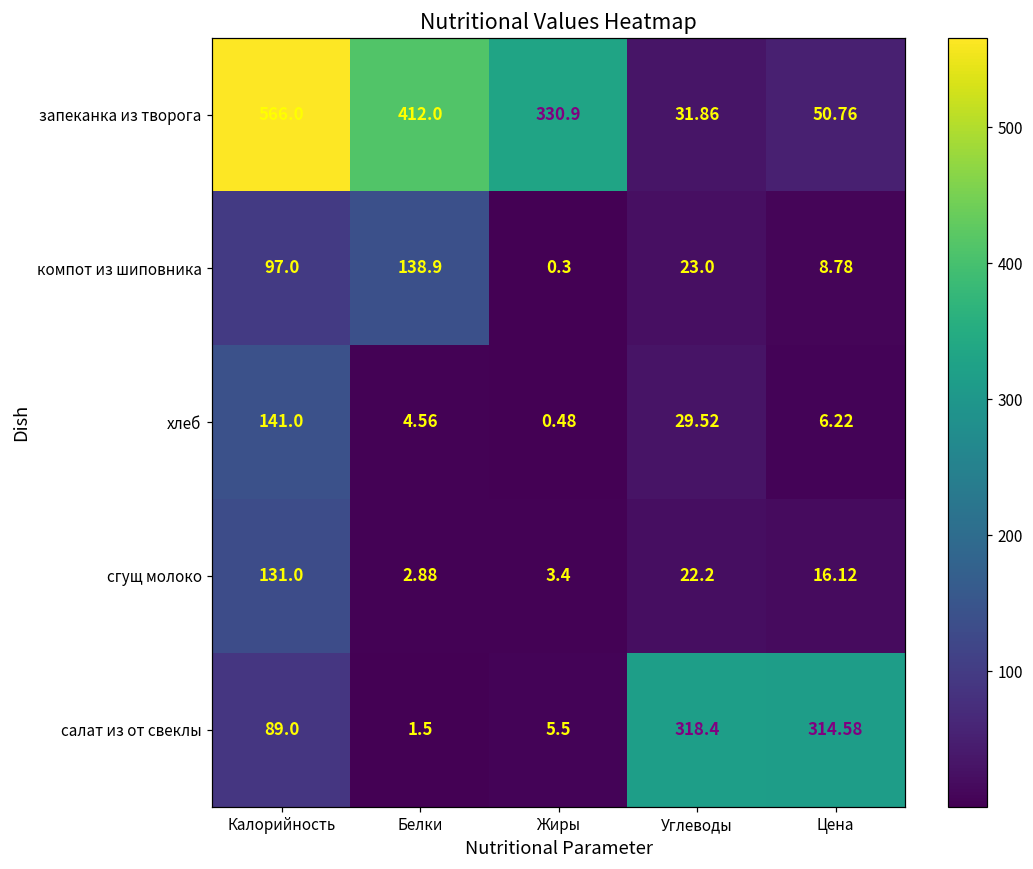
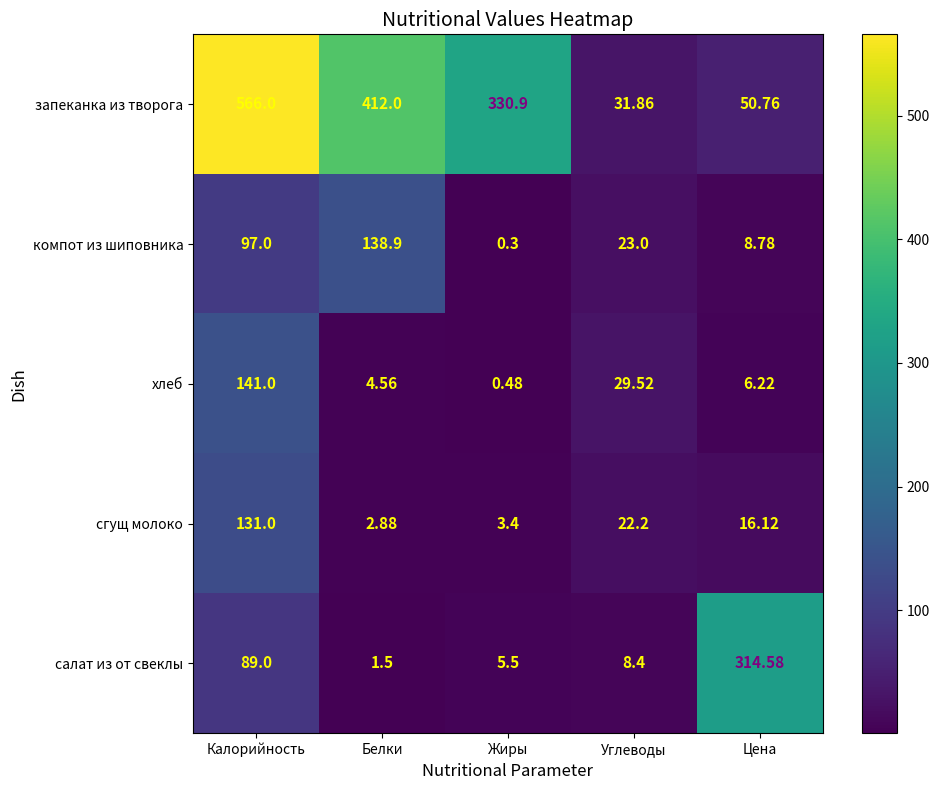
салат из от свеклы, Углеводы: 318.4 -> 8.4
